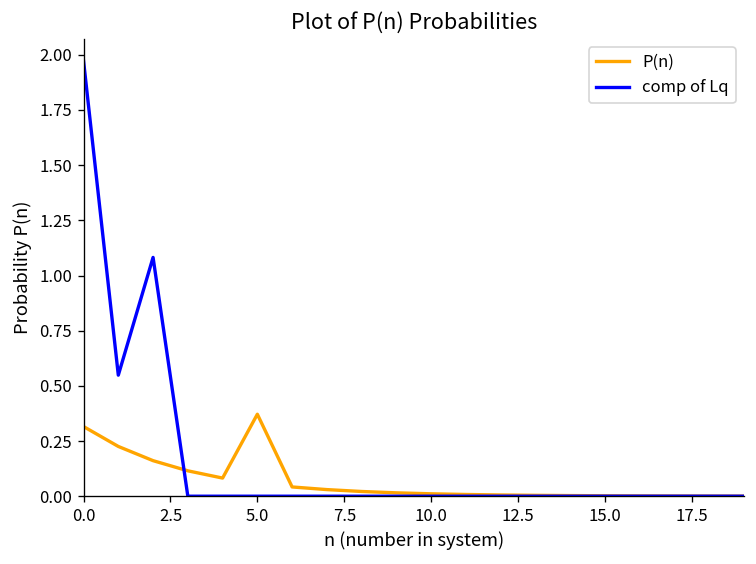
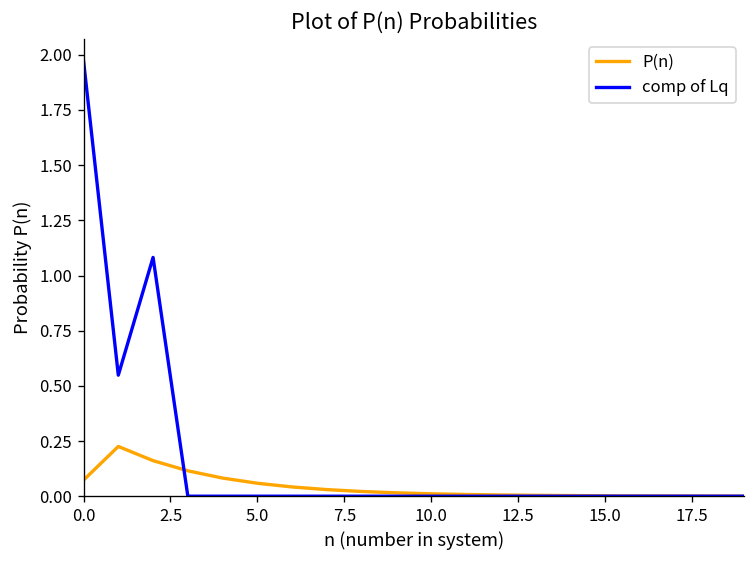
P(n), 0.0: 0.32 -> 0.07
P(n), 5.0: 0.37 -> 0.06
